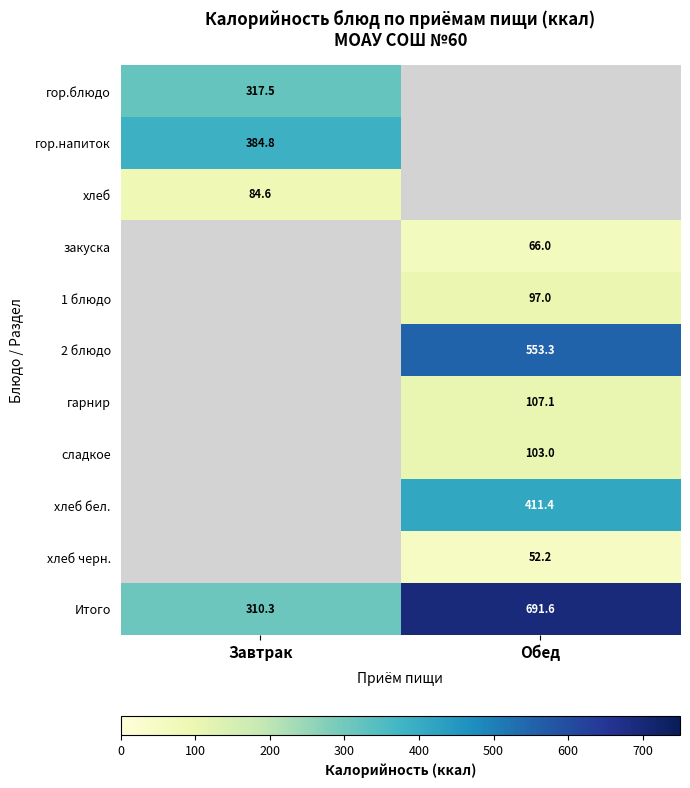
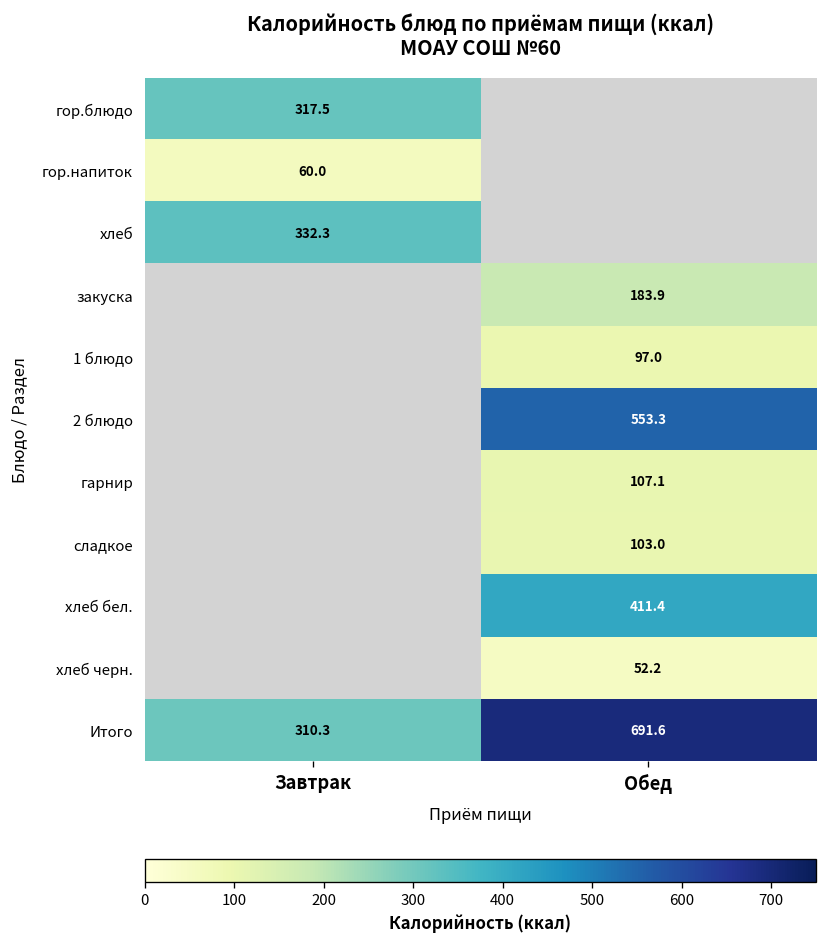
гор.напиток, Завтрак: 384.8 -> 60.0
хлеб, Завтрак: 84.6 -> 332.3
закуска, Обед: 66.0 -> 183.9
